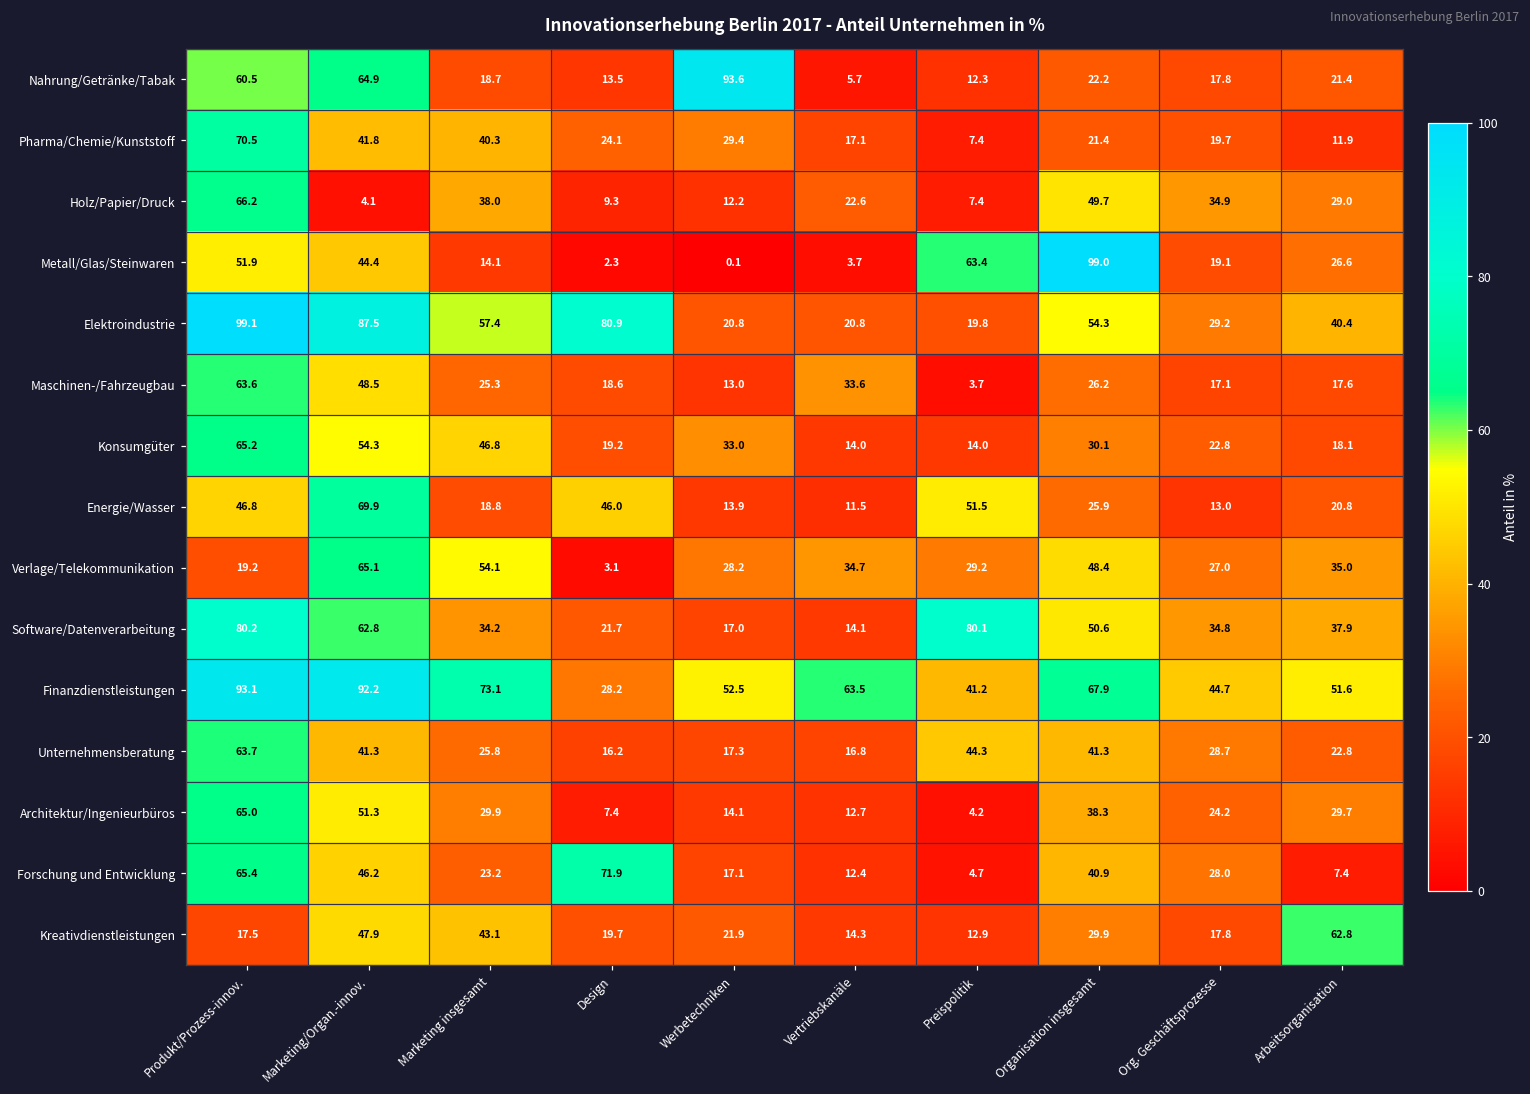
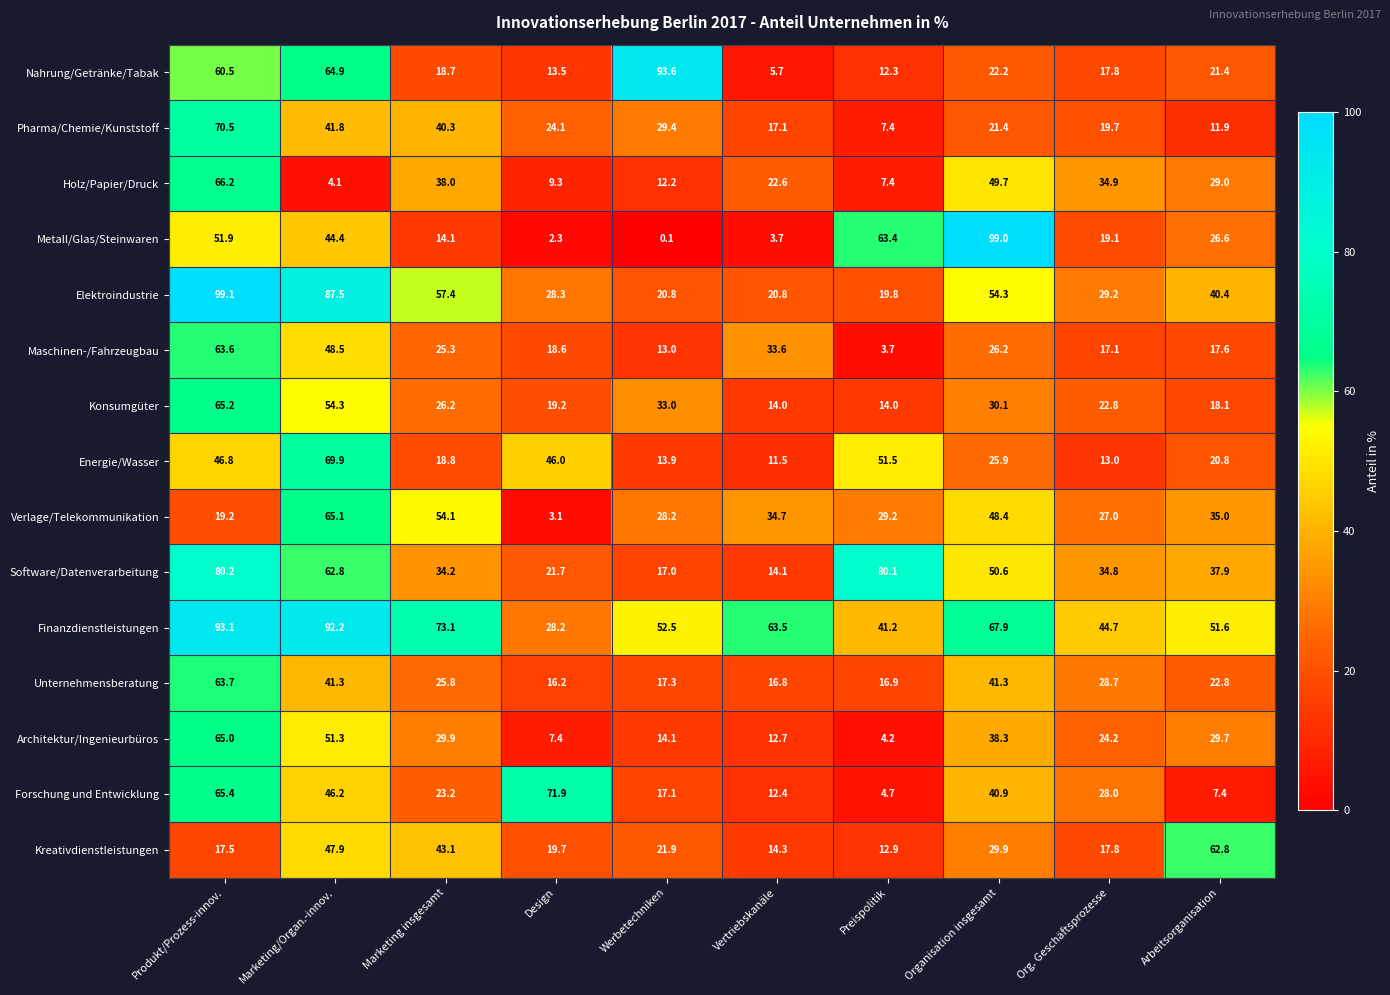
Elektroindustrie, Design: 80.9 -> 28.3
Konsumgüter, Marketing insgesamt: 46.8 -> 26.2
Unternehmensberatung, Preispolitik: 44.3 -> 16.9
